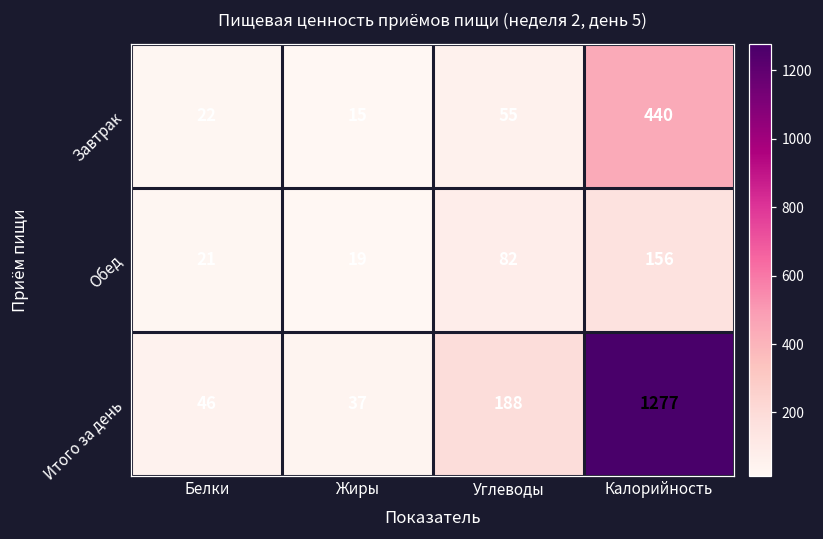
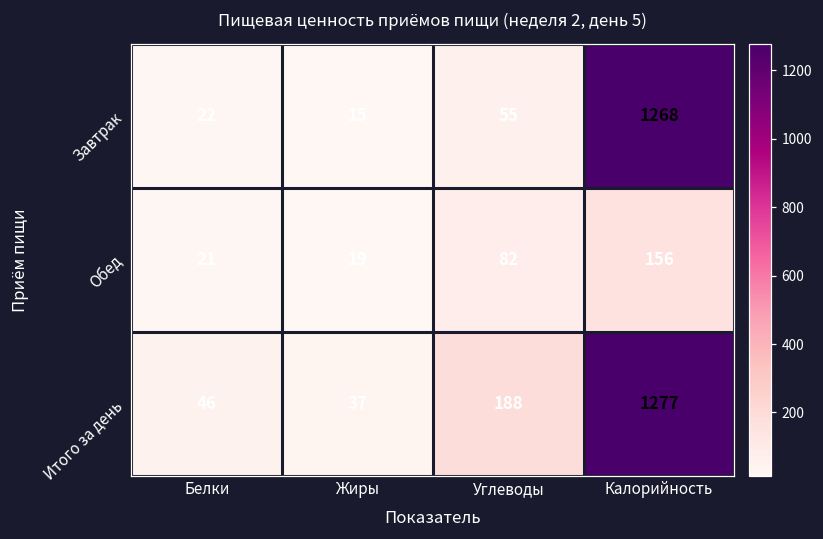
Завтрак, Калорийность: 440 -> 1268
